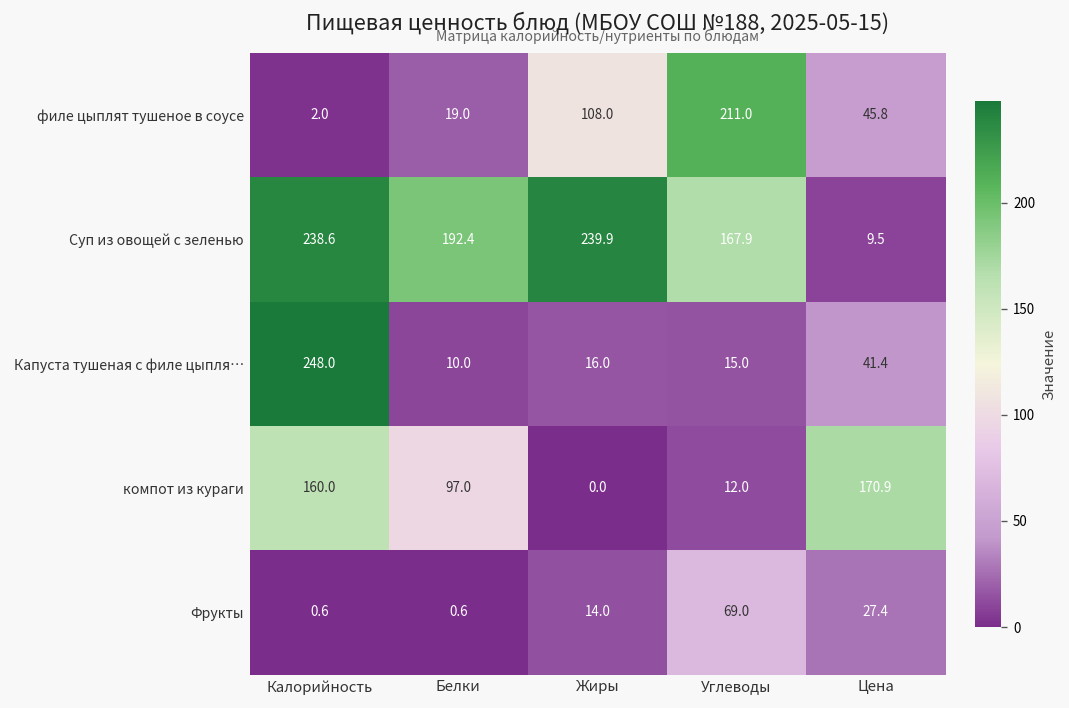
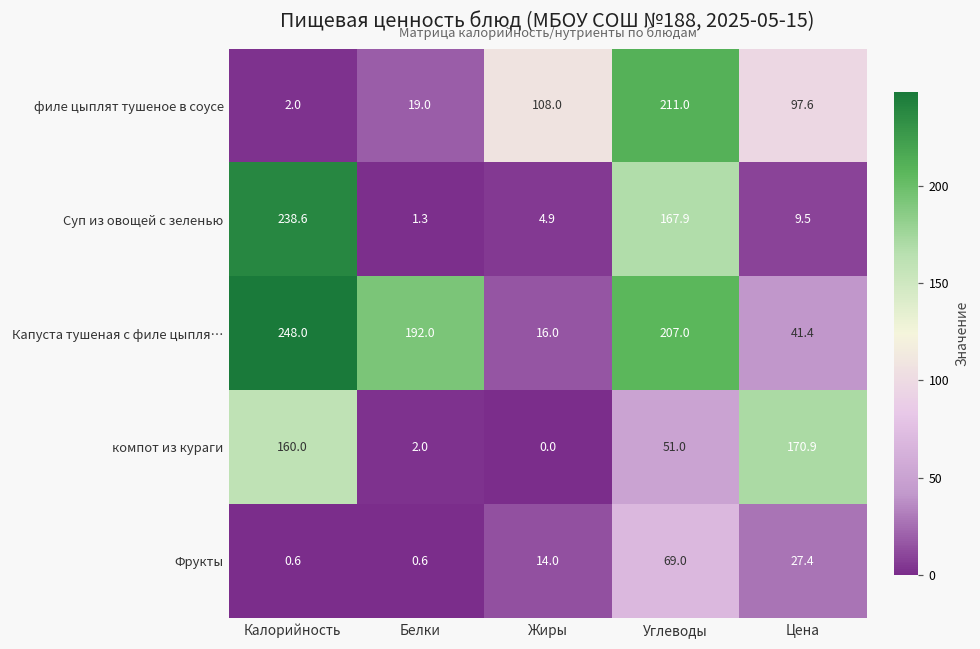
филе цыплят тушеное в соусе, Цена: 45.8 -> 97.6
Суп из овощей с зеленью, Белки: 192.4 -> 1.3
Суп из овощей с зеленью, Жиры: 239.9 -> 4.9
Капуста тушеная с филе цыпля…, Белки: 10.0 -> 192.0
Капуста тушеная с филе цыпля…, Углеводы: 15.0 -> 207.0
компот из кураги, Белки: 97.0 -> 2.0
компот из кураги, Углеводы: 12.0 -> 51.0
